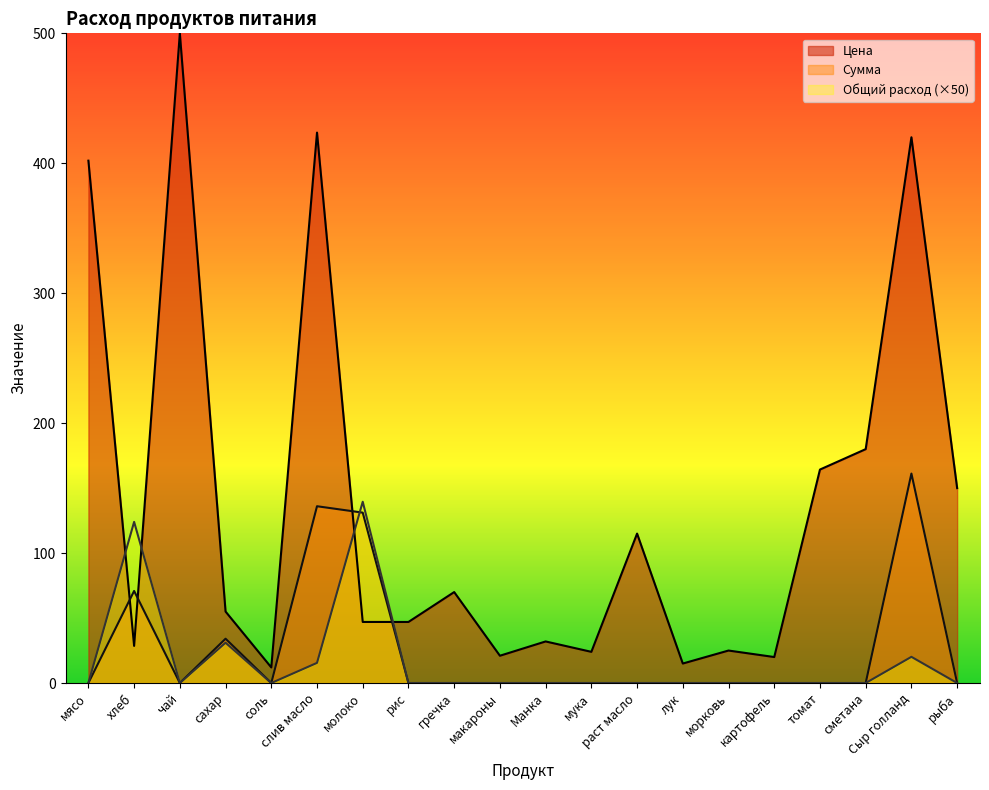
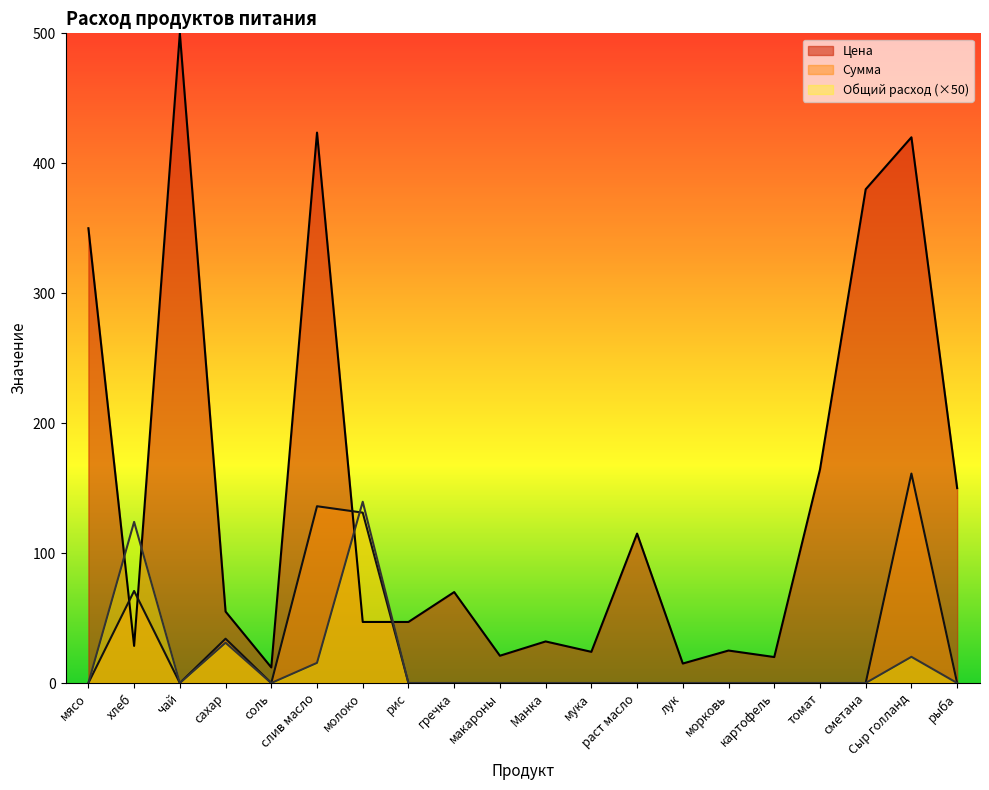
Цена, мясо: 402 -> 350
Цена, сметана: 180 -> 380
